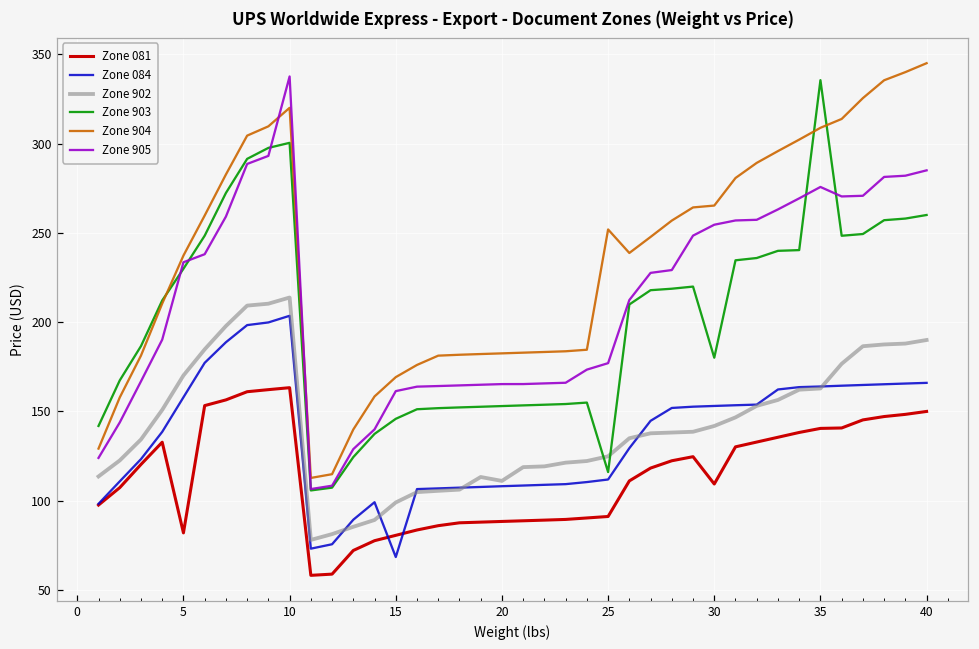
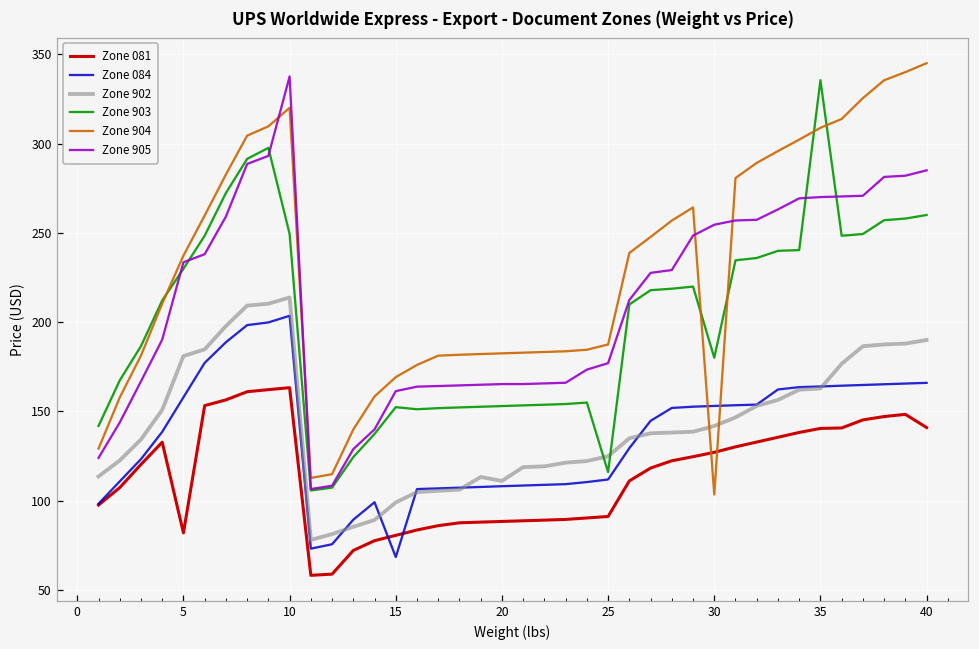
Zone 902, 5: 170 -> 181
Zone 903, 10: 300 -> 249
Zone 903, 15: 146 -> 152
Zone 904, 25: 252 -> 188
Zone 081, 30: 109 -> 127
Zone 904, 30: 265 -> 103
Zone 905, 35: 276 -> 270
Zone 081, 40: 150 -> 141
